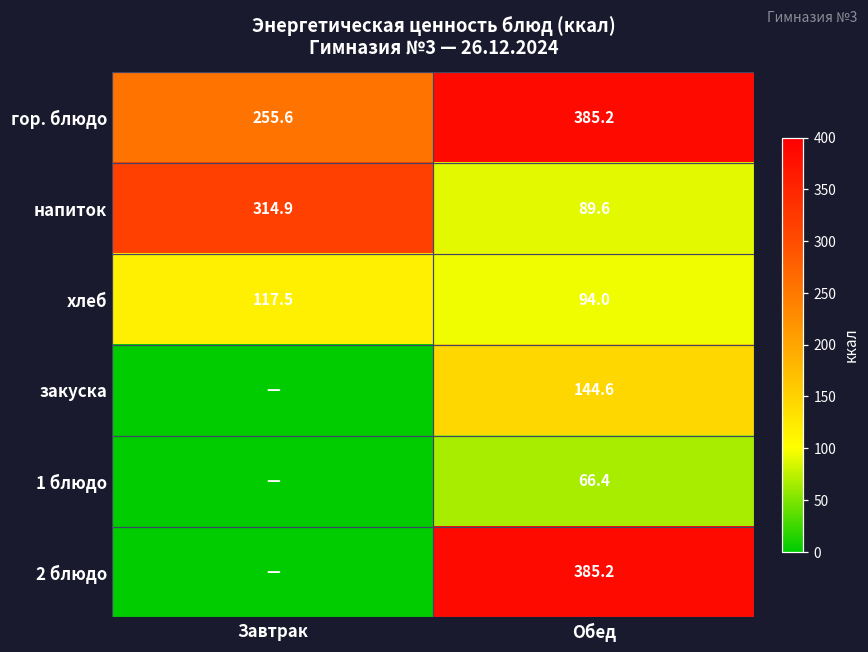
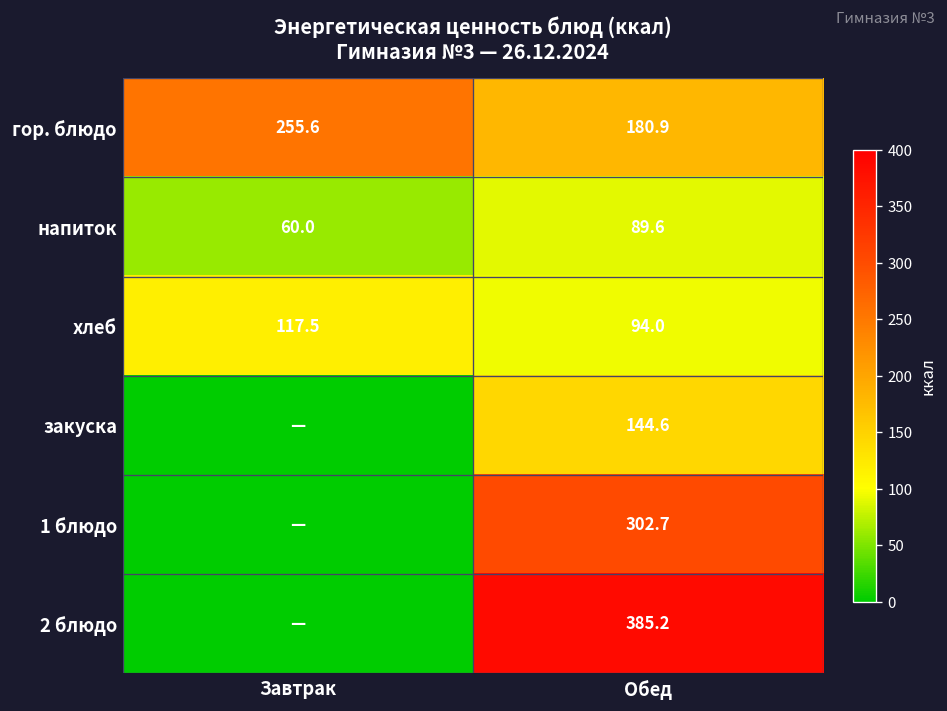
гор. блюдо, Обед: 385.2 -> 180.9
напиток, Завтрак: 314.9 -> 60.0
1 блюдо, Обед: 66.4 -> 302.7
